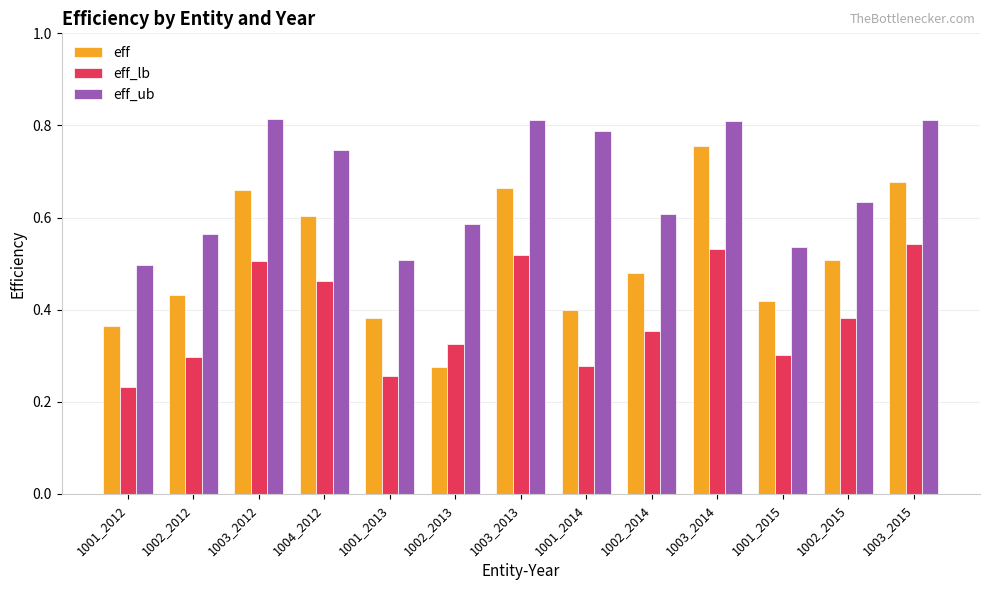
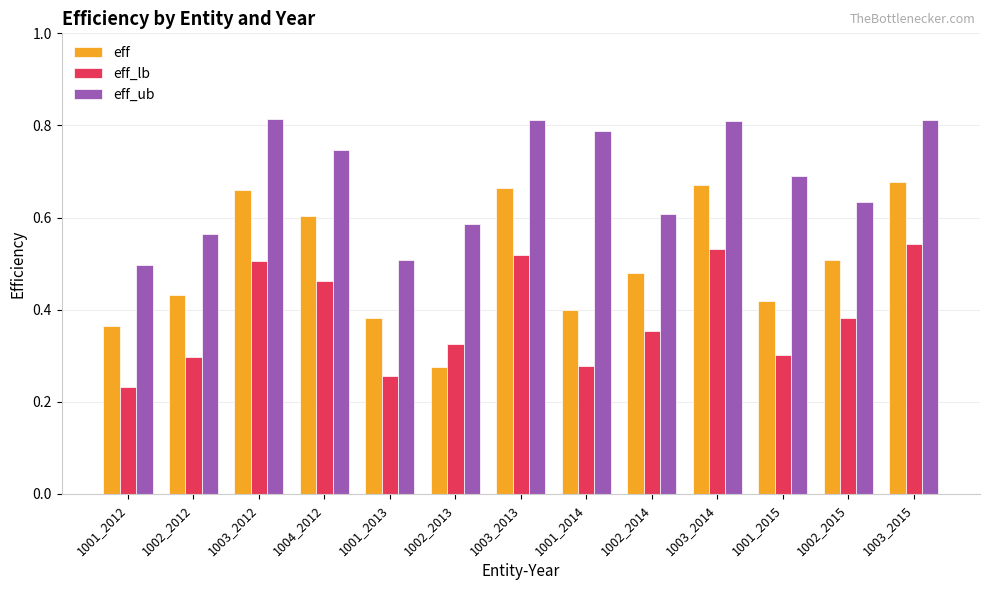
eff, 1003_2014: 0.75 -> 0.67
eff_ub, 1001_2015: 0.54 -> 0.69
